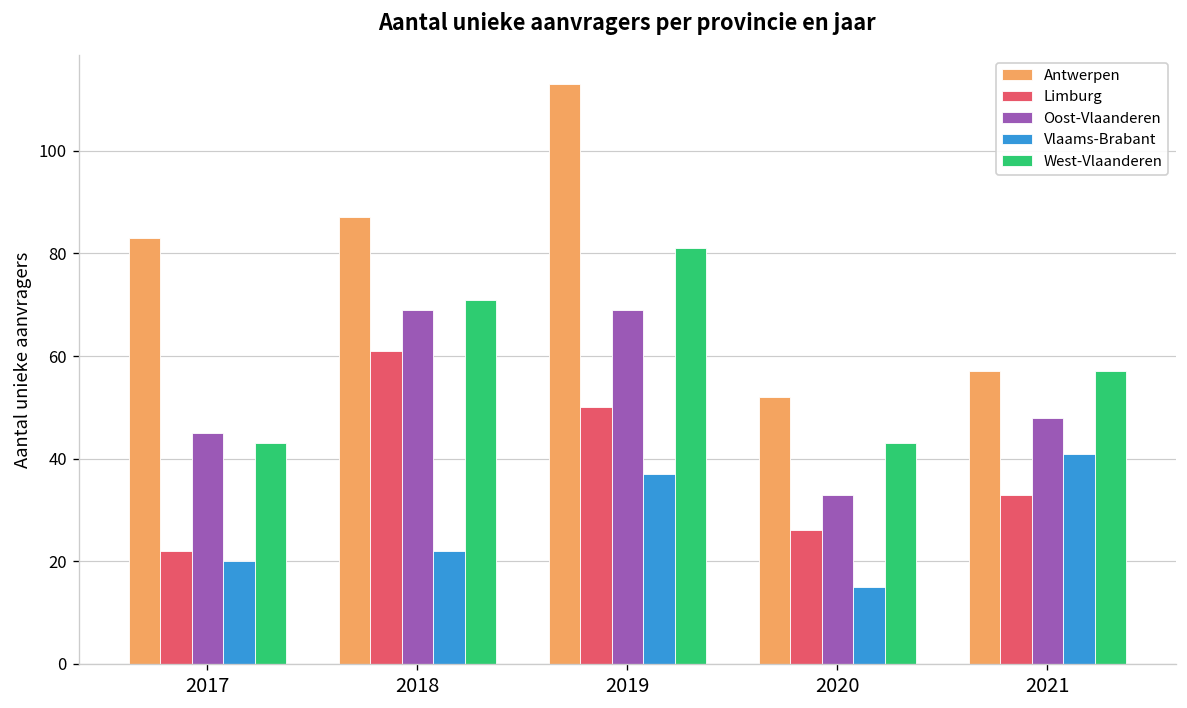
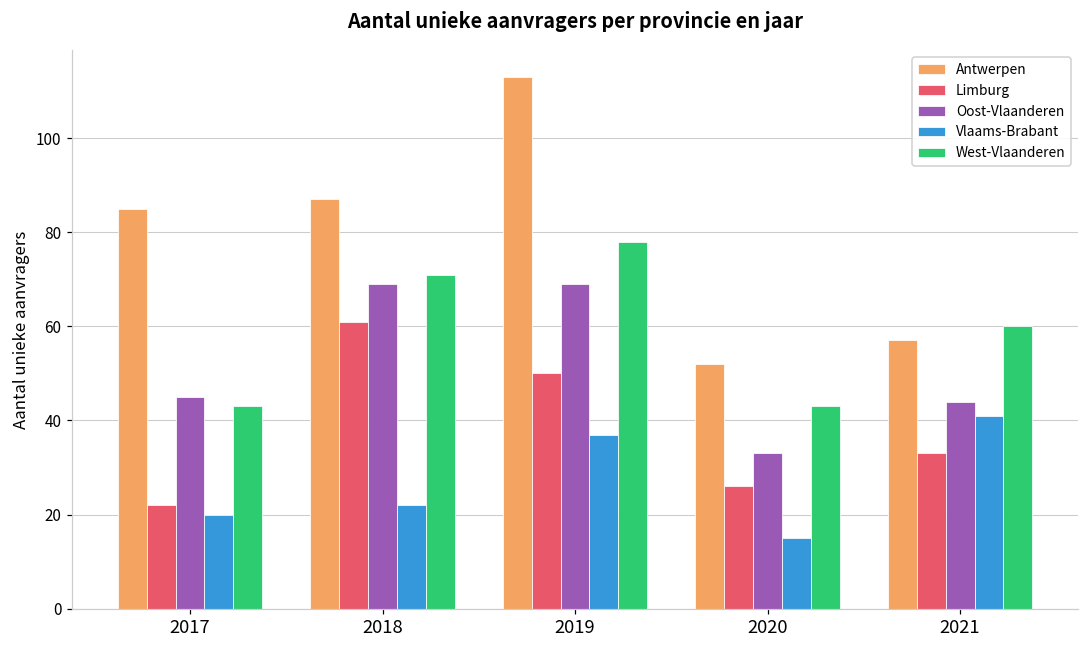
Antwerpen, 2017: 83 -> 85
West-Vlaanderen, 2019: 81 -> 78
Oost-Vlaanderen, 2021: 48 -> 44
West-Vlaanderen, 2021: 57 -> 60
